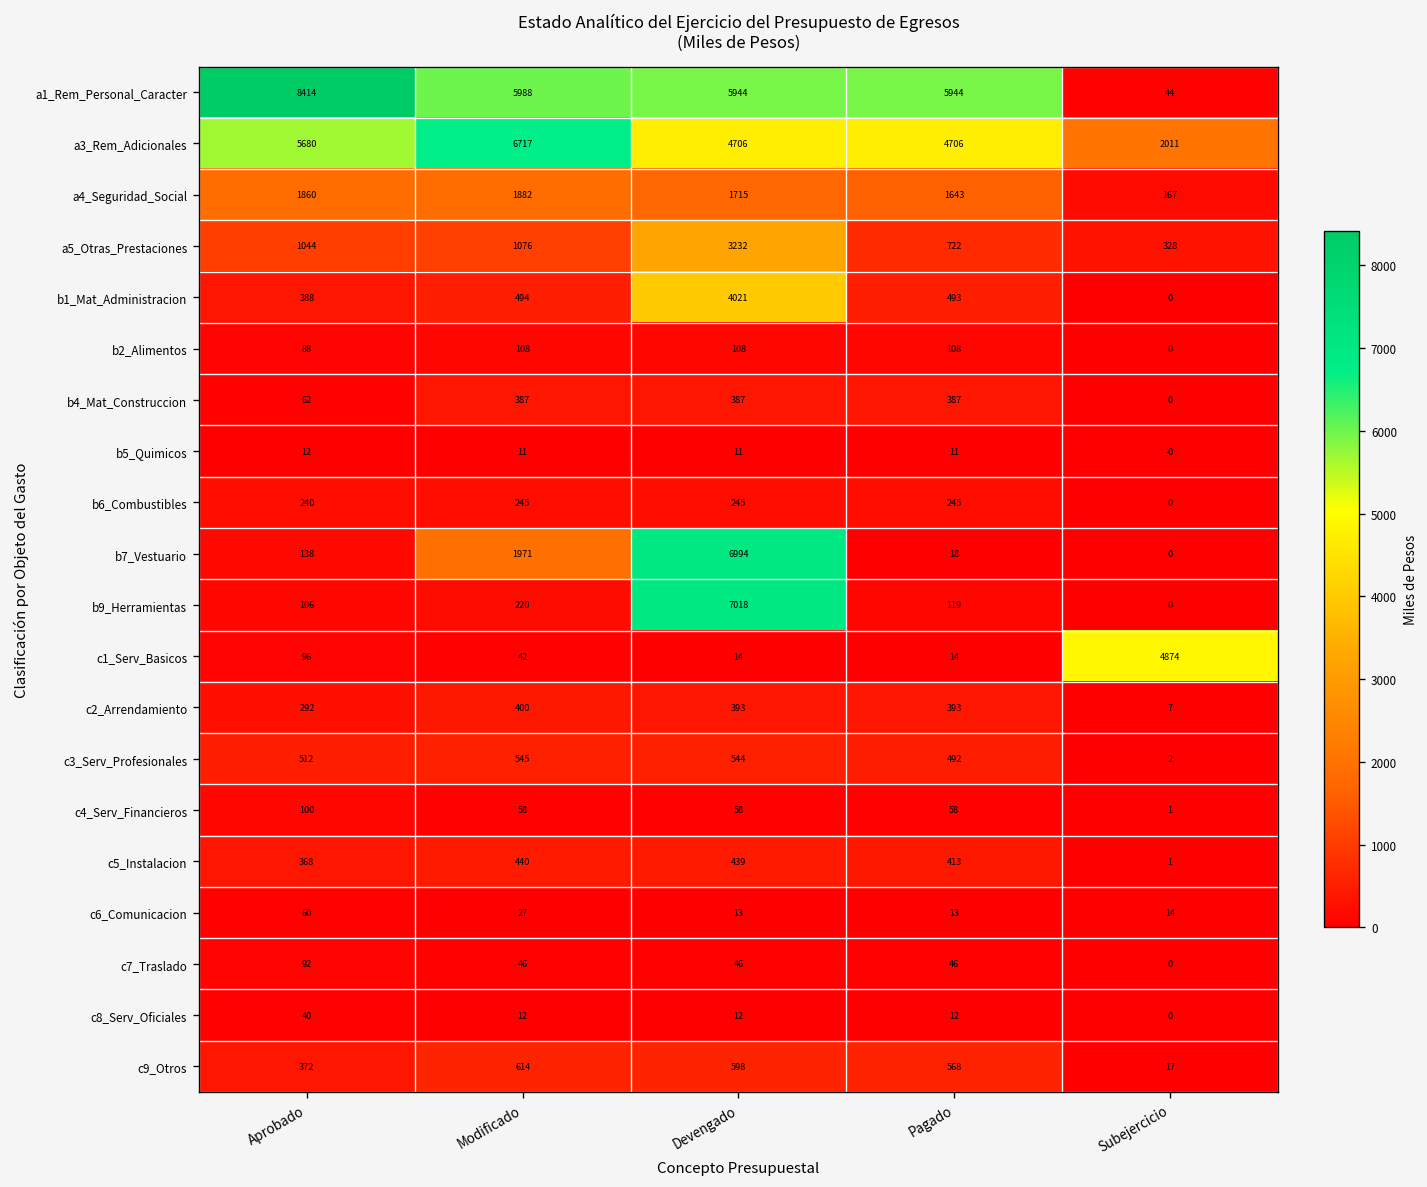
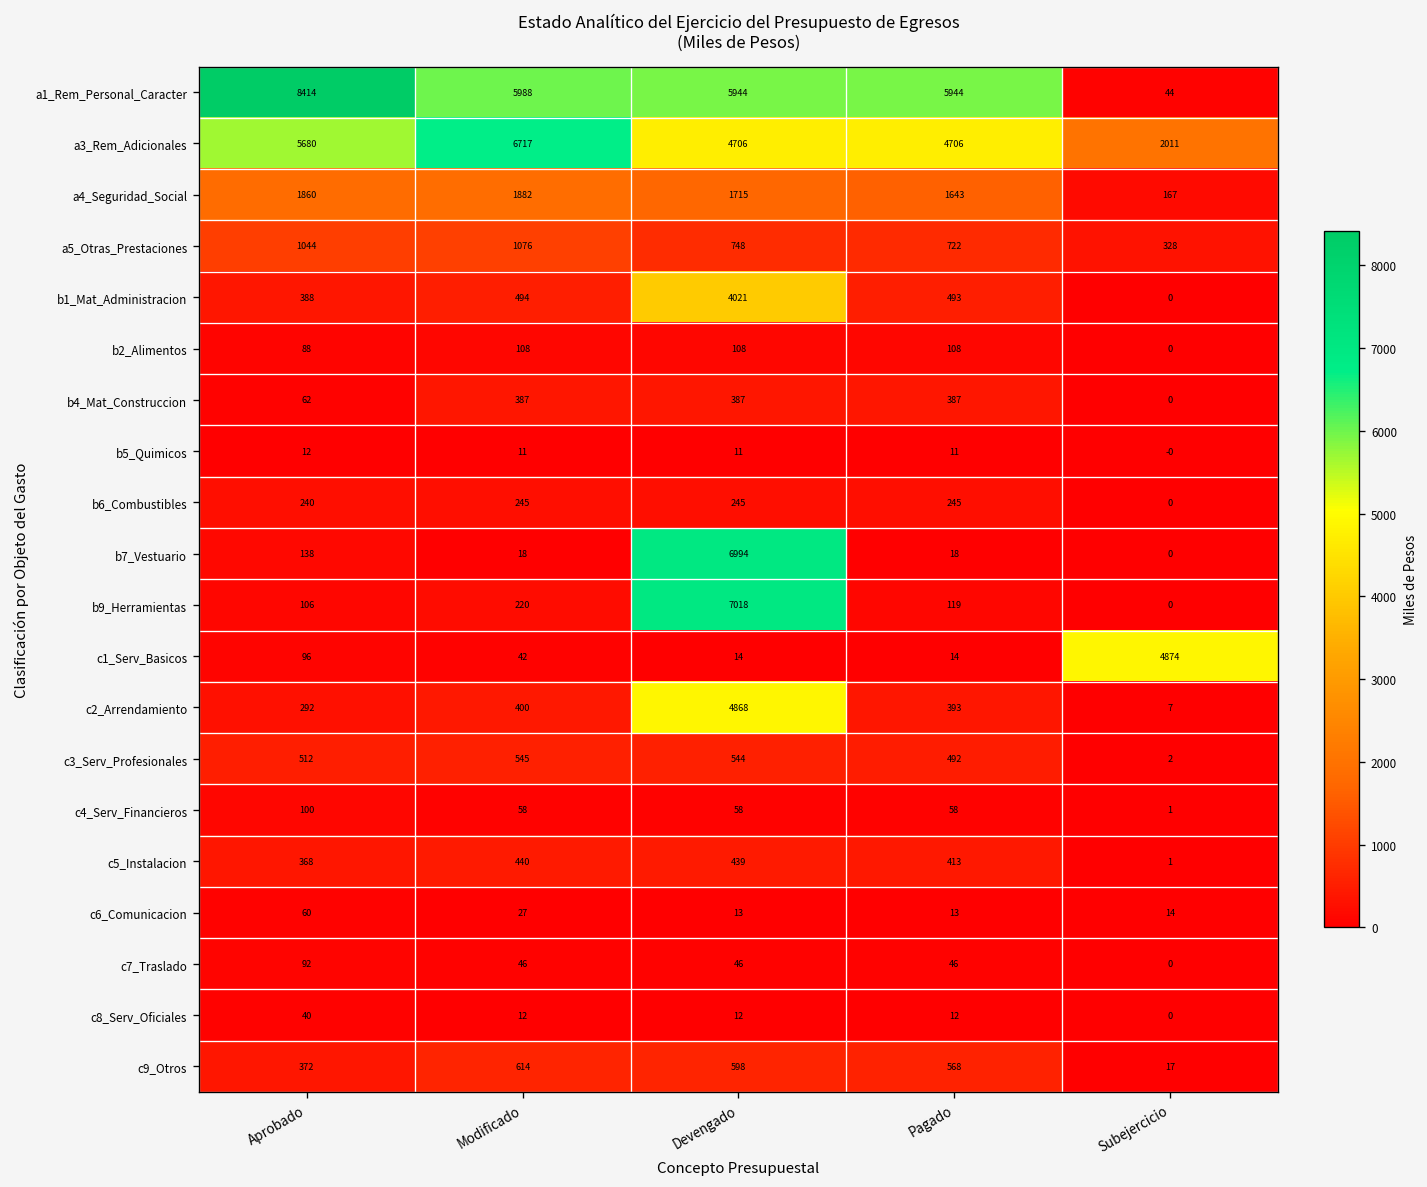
a5_Otras_Prestaciones, Devengado: 3232 -> 748
b7_Vestuario, Modificado: 1971 -> 18
c2_Arrendamiento, Devengado: 393 -> 4868
